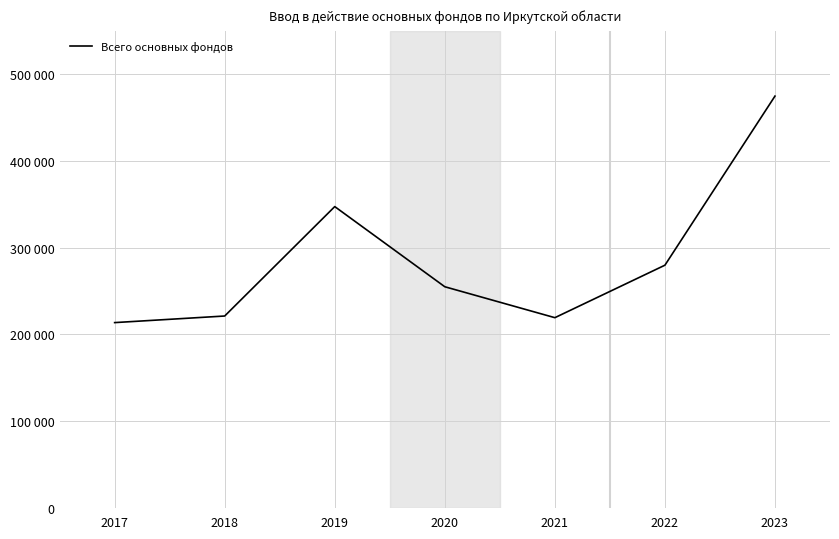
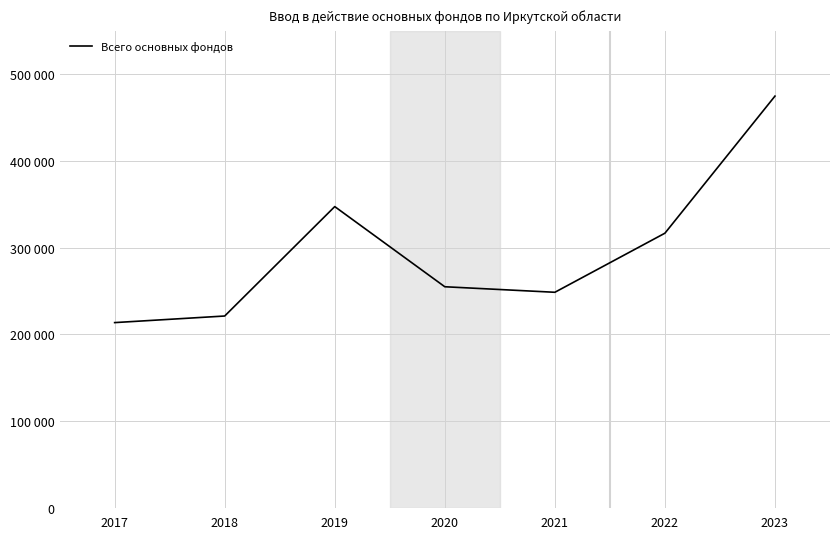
2021: 220000 -> 250000
2022: 280000 -> 320000
